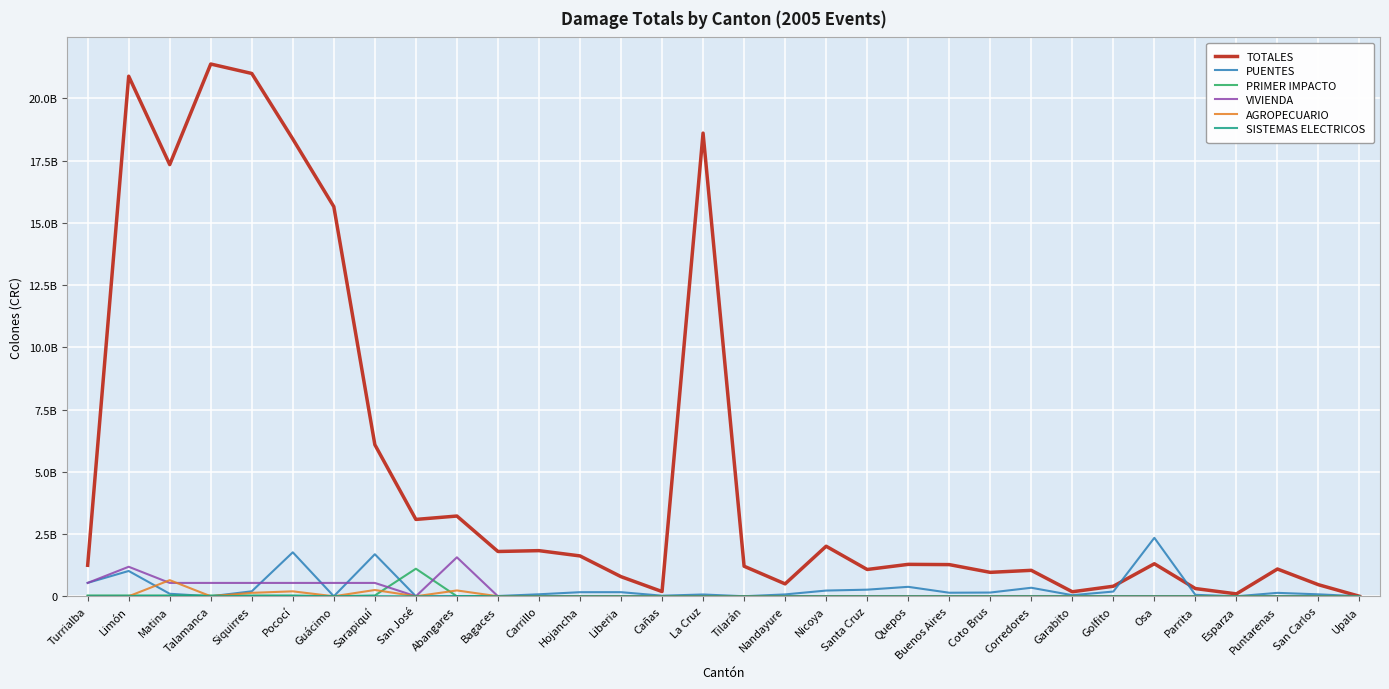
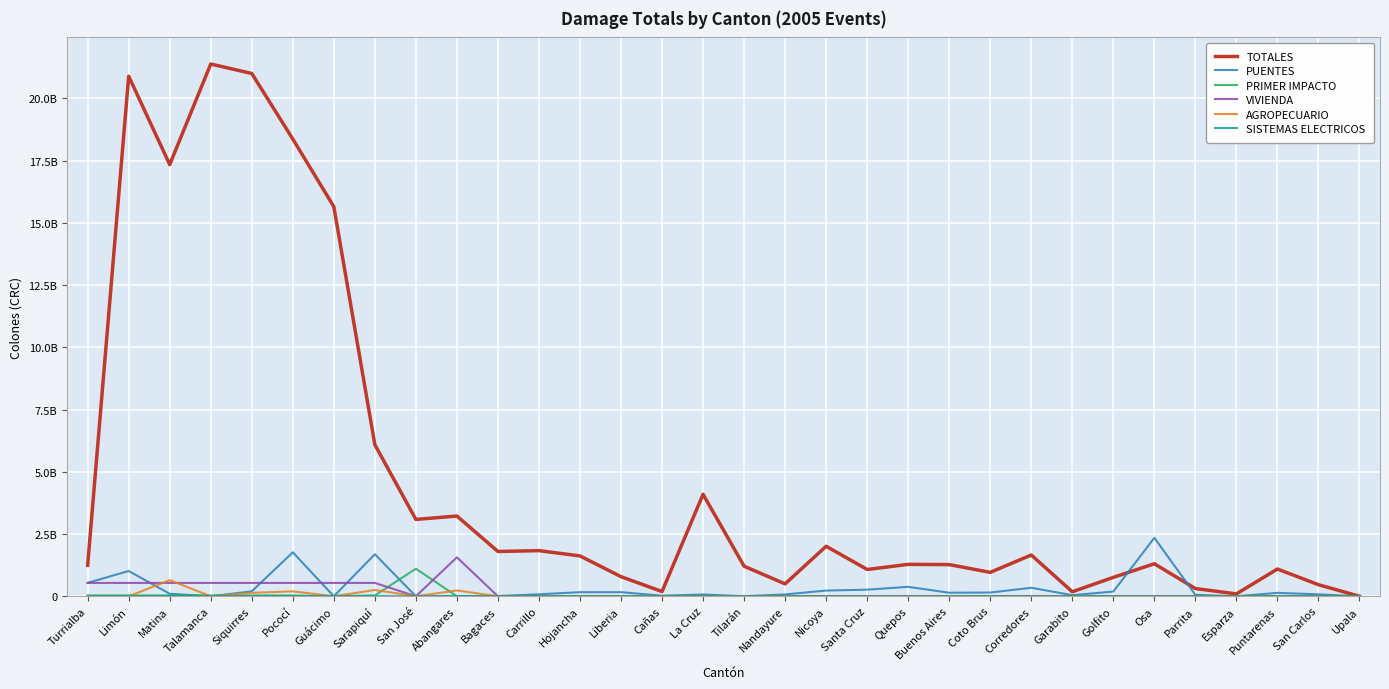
VIVIENDA, Limón: 1200000000 -> 500000000
TOTALES, La Cruz: 18600000000 -> 4100000000
TOTALES, Corredores: 1000000000 -> 1700000000
TOTALES, Golfito: 400000000 -> 800000000
